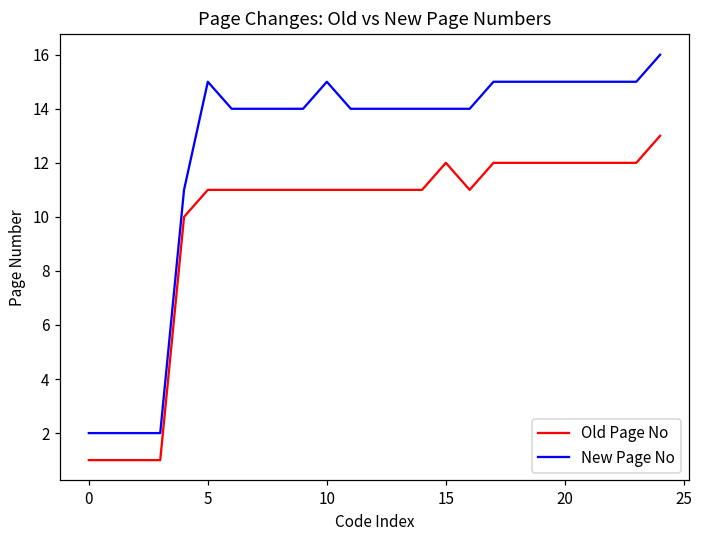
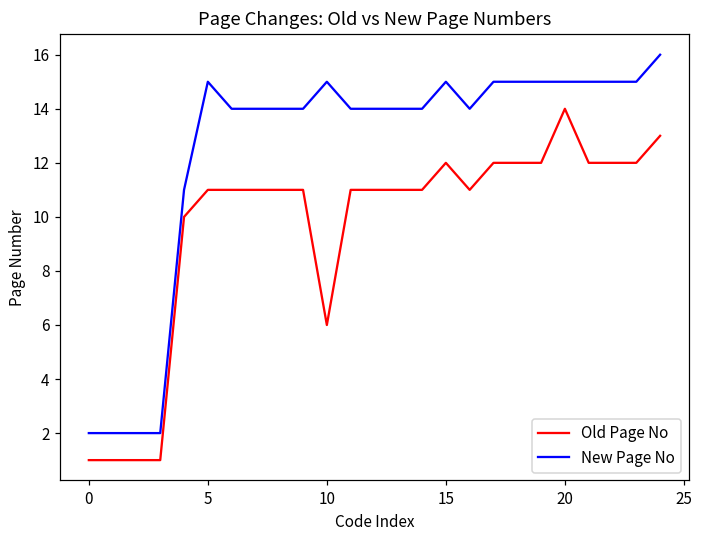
Old Page No, 10: 11 -> 6
New Page No, 15: 14 -> 15
Old Page No, 20: 12 -> 14
